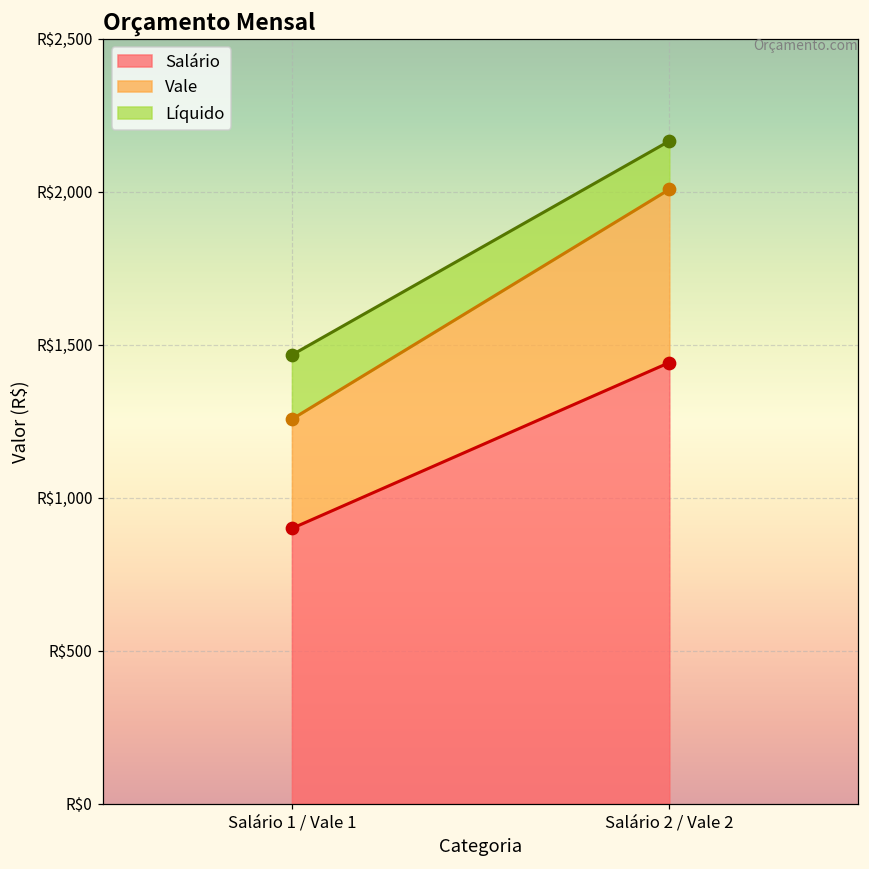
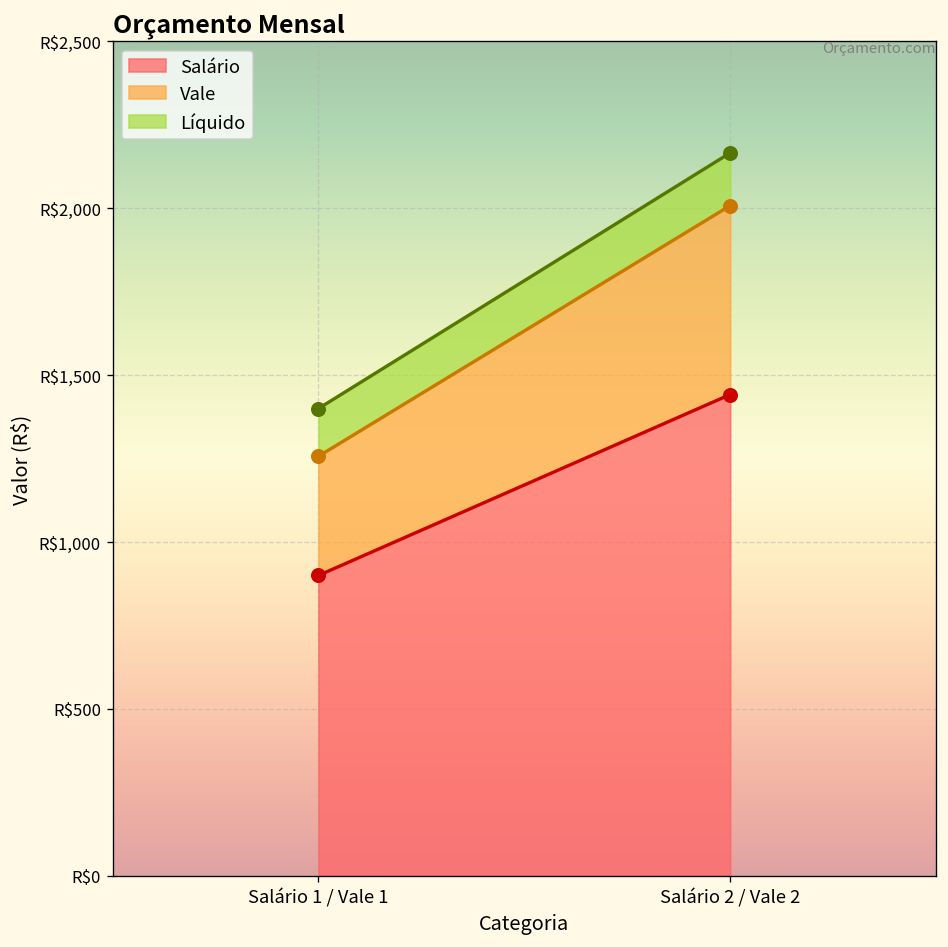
Líquido, Salário 1 / Vale 1: R$1,470 -> R$1,400
